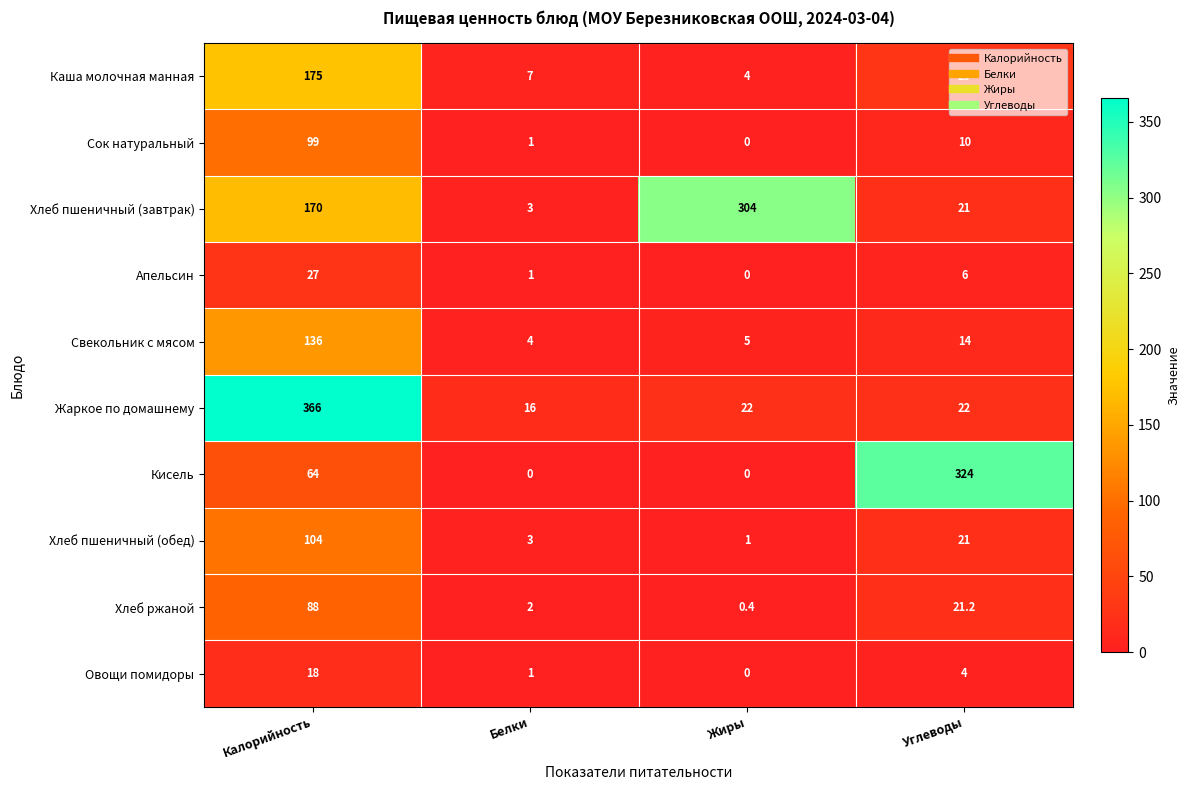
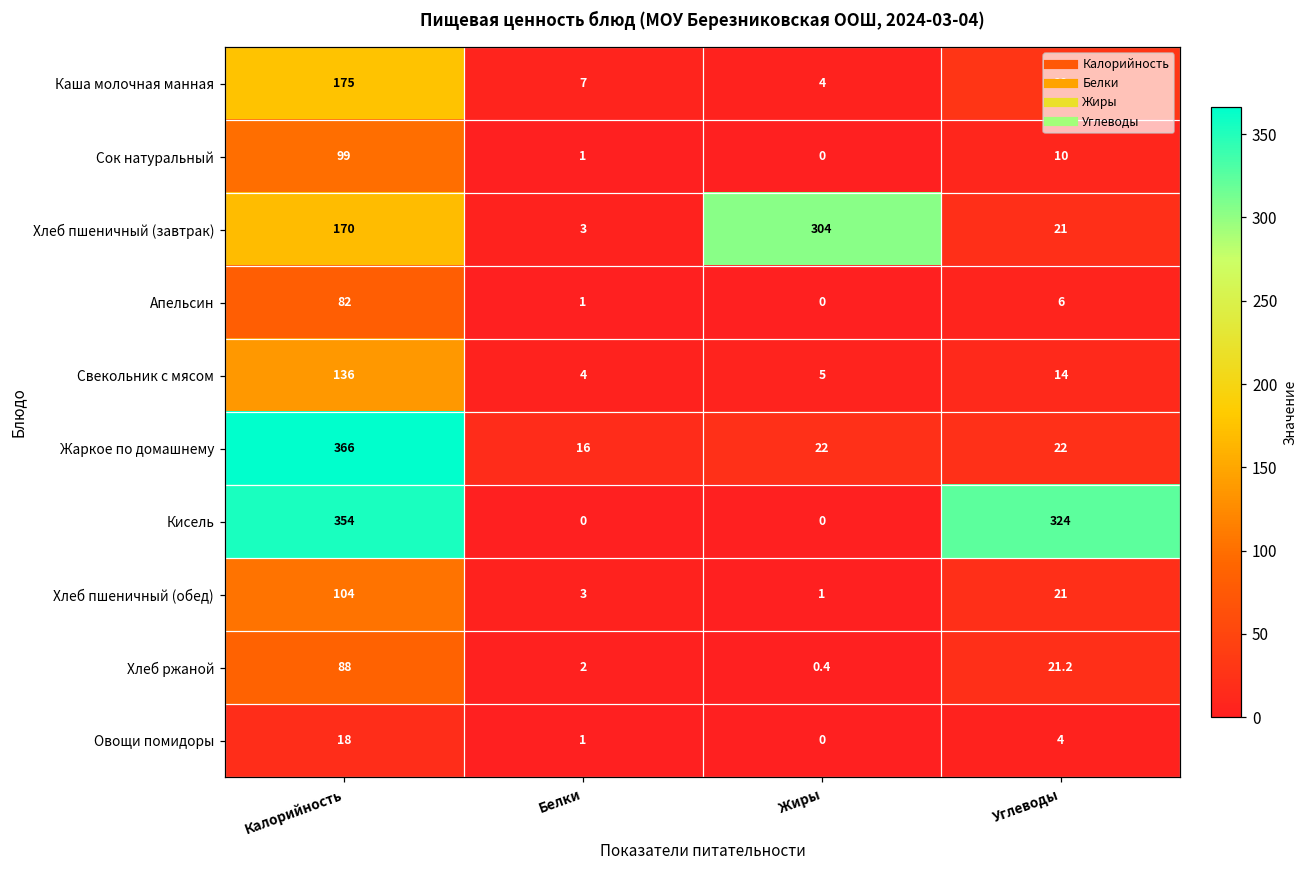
Апельсин, Калорийность: 27 -> 82
Кисель, Калорийность: 64 -> 354
